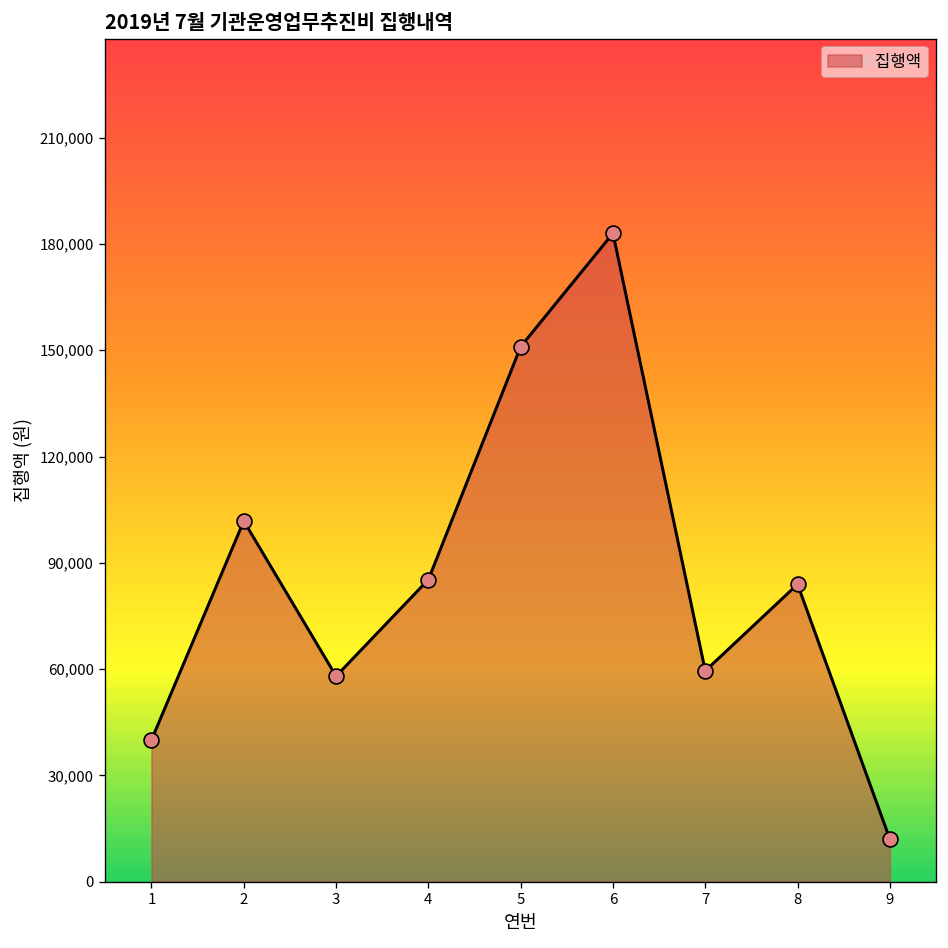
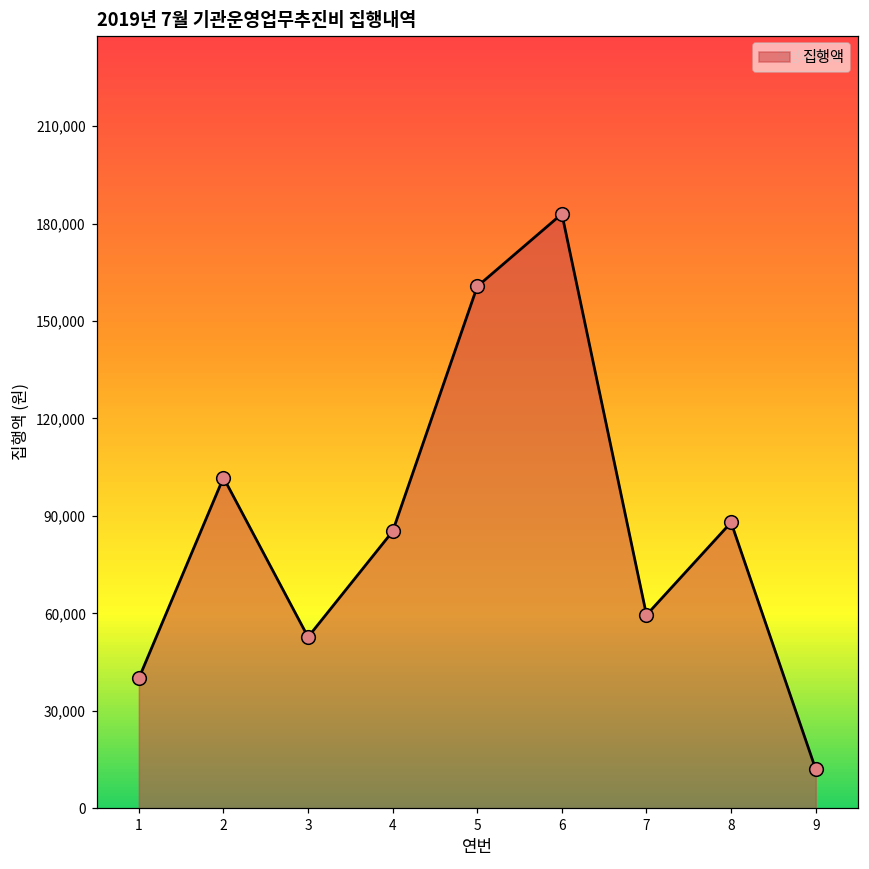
3: 58,000 -> 53,000
5: 151,000 -> 161,000
8: 84,000 -> 88,000
